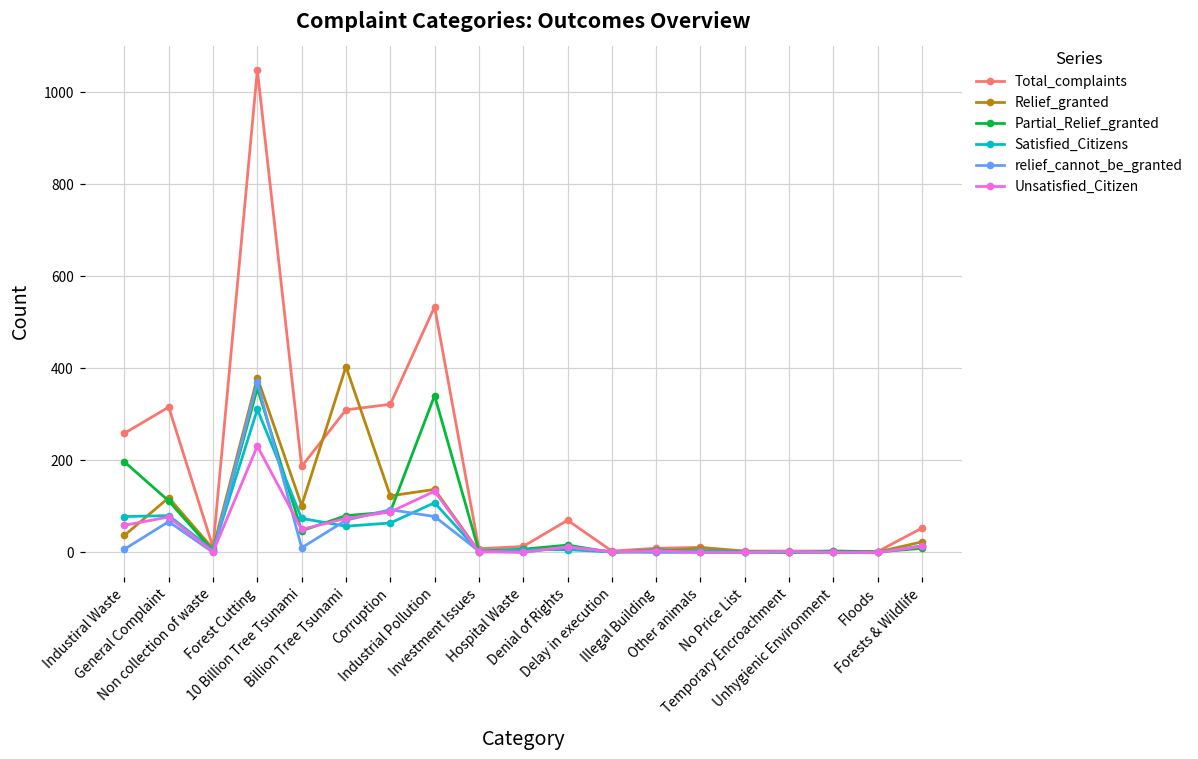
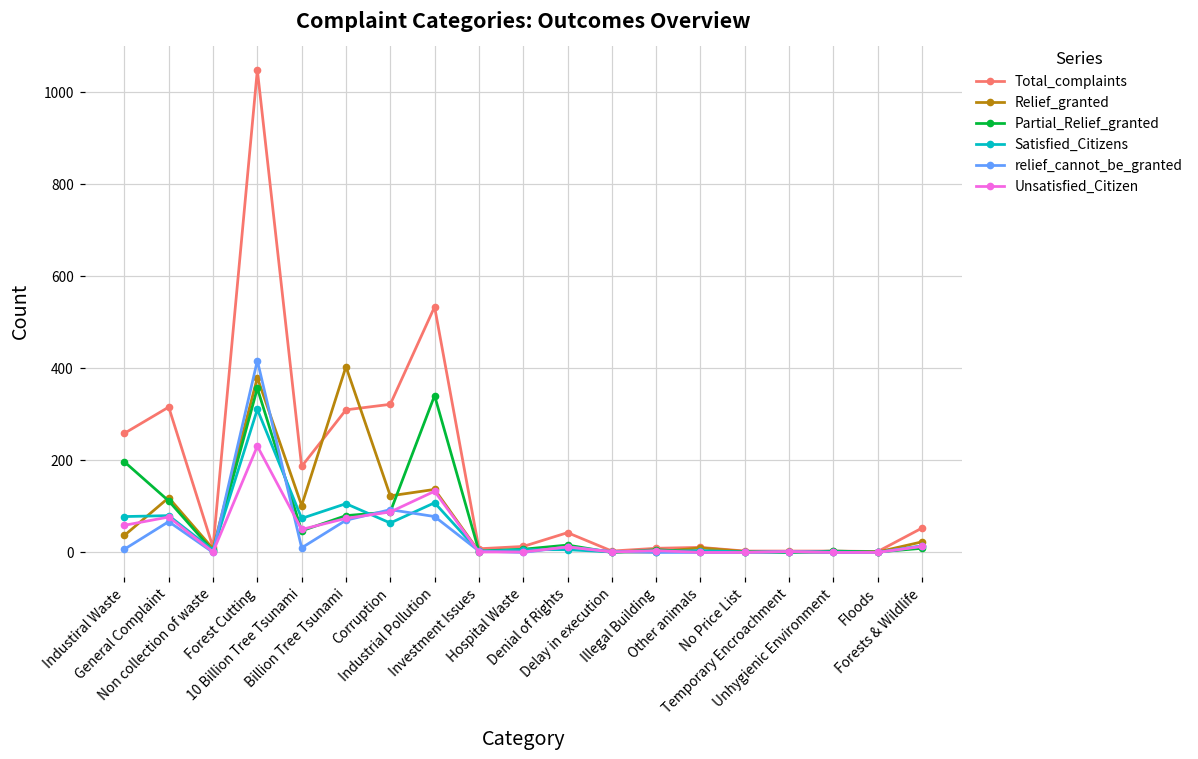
relief_cannot_be_granted, Forest Cutting: 370 -> 420
Satisfied_Citizens, Billion Tree Tsunami: 60 -> 110
Total_complaints, Denial of Rights: 70 -> 40
